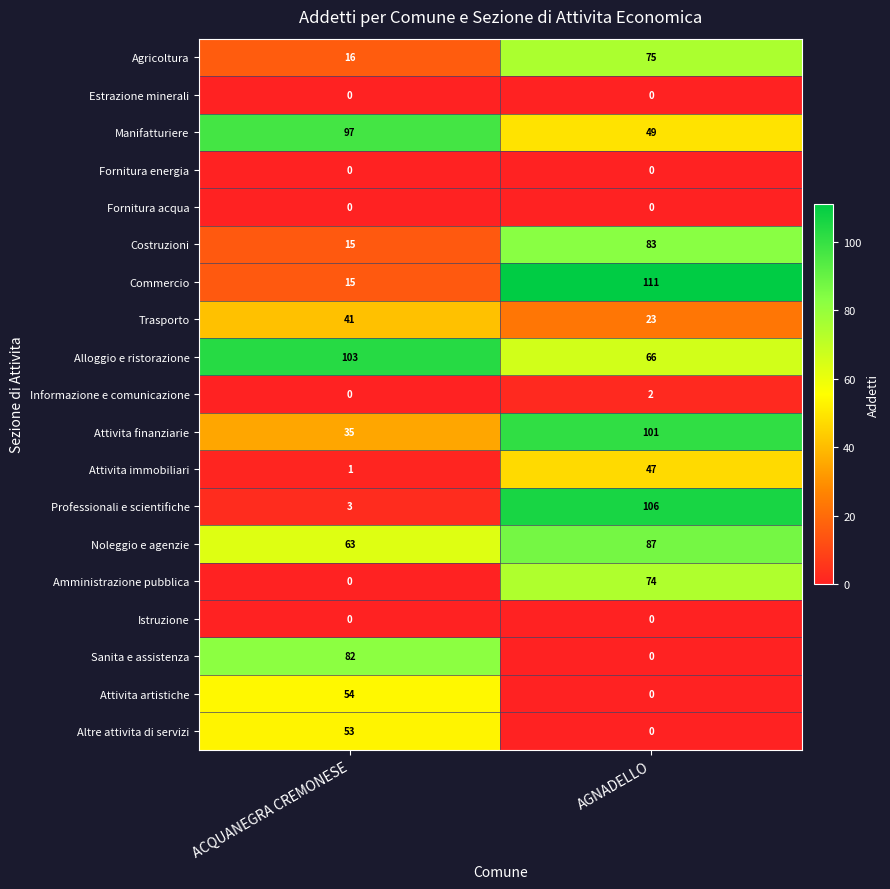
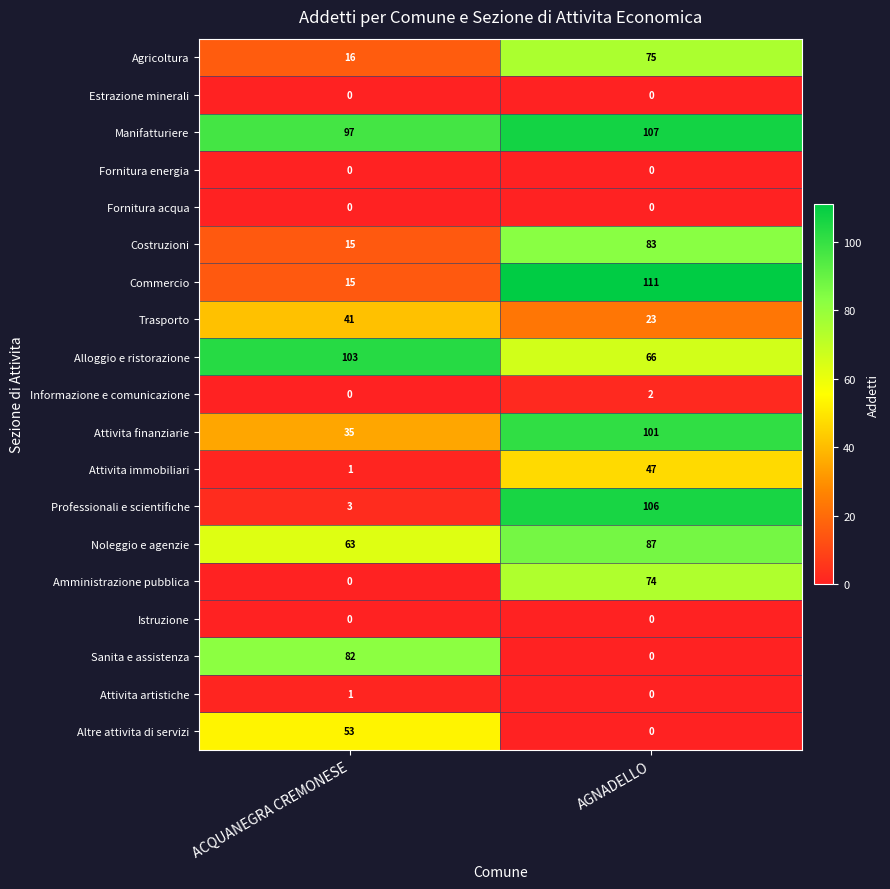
Manifatturiere, AGNADELLO: 49 -> 107
Attivita artistiche, ACQUANEGRA CREMONESE: 54 -> 1
